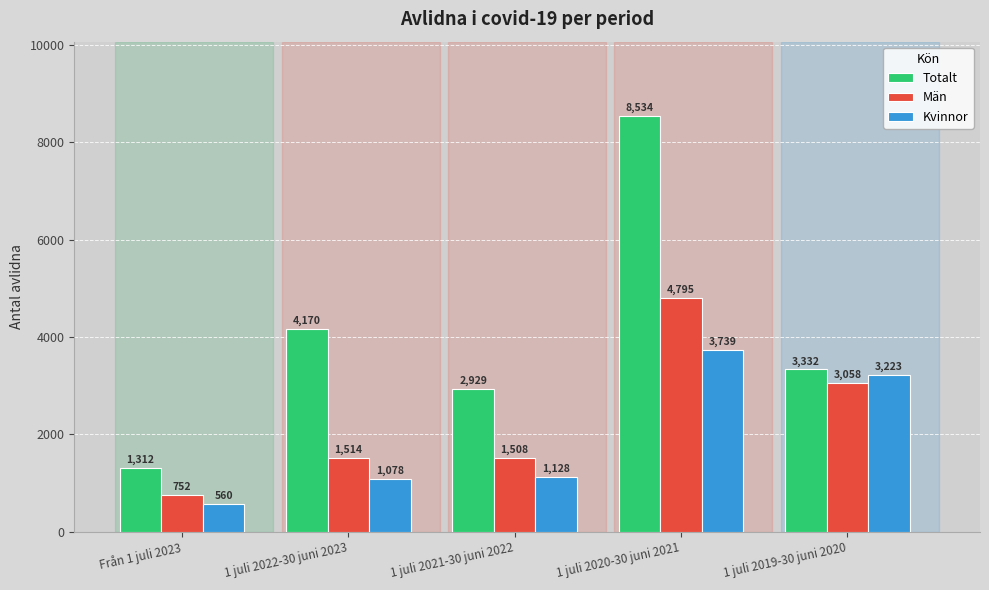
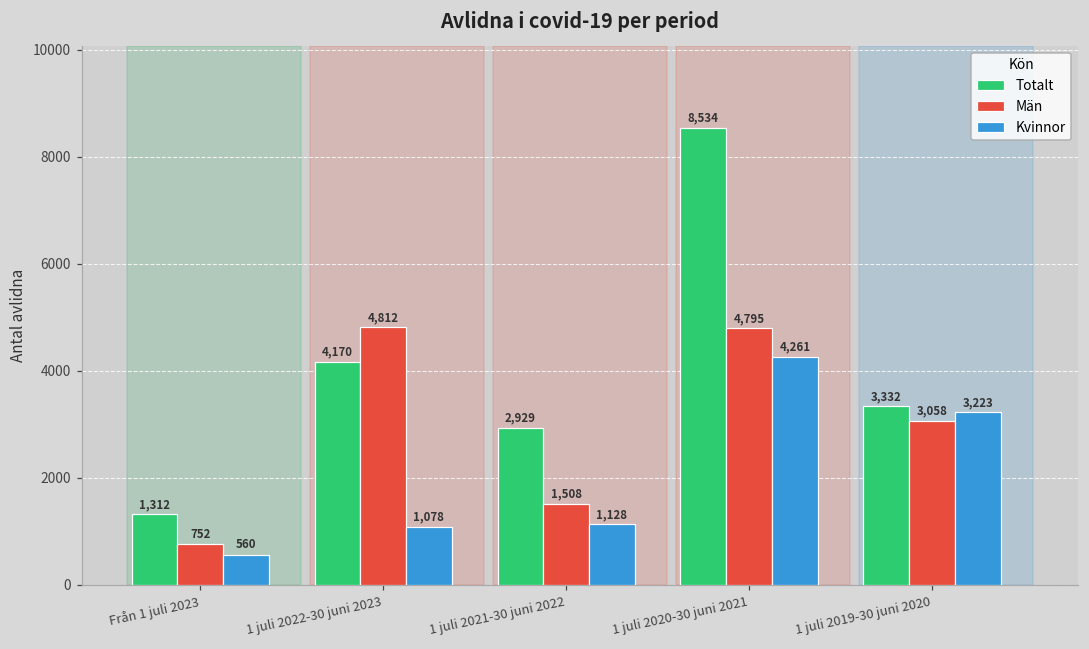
Män, 1 juli 2022-30 juni 2023: 1,514 -> 4,812
Kvinnor, 1 juli 2020-30 juni 2021: 3,739 -> 4,261
